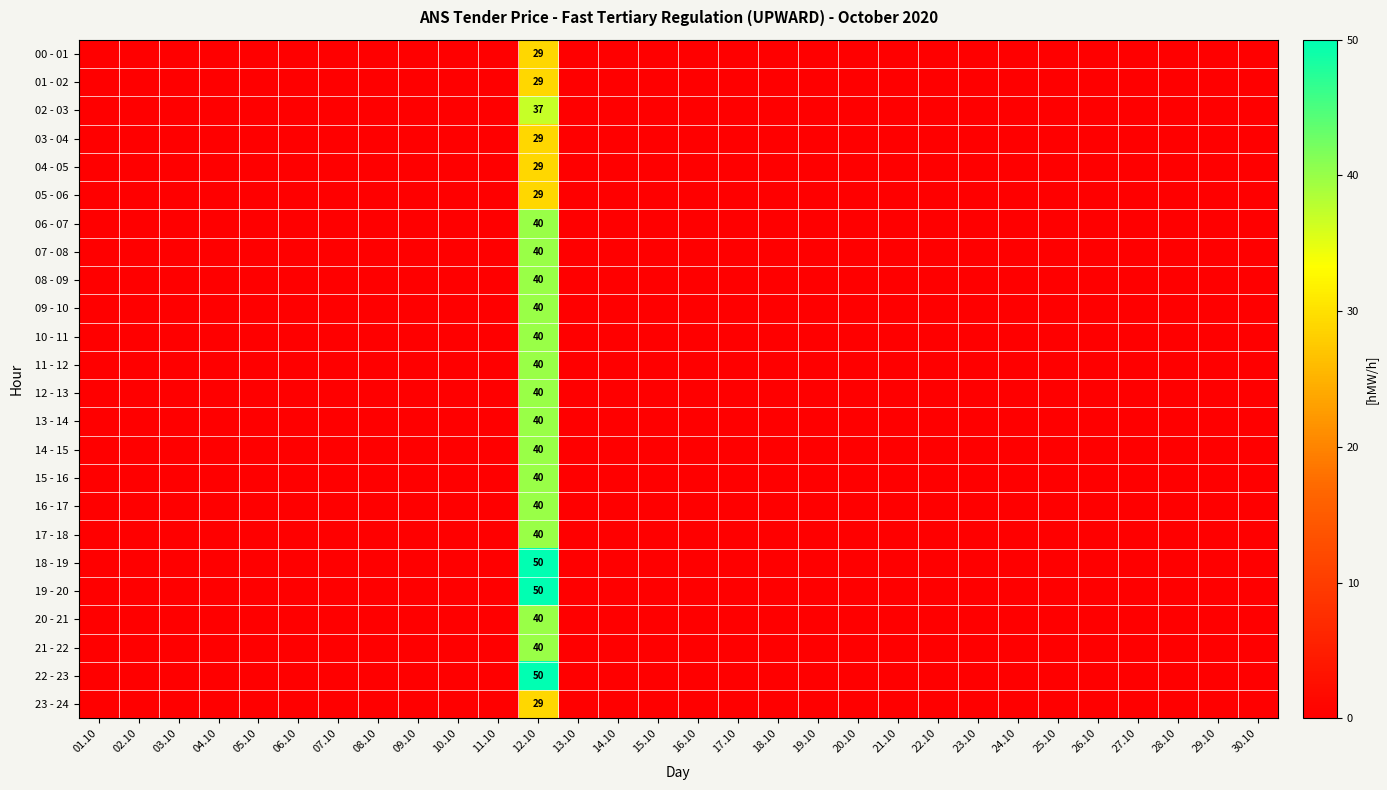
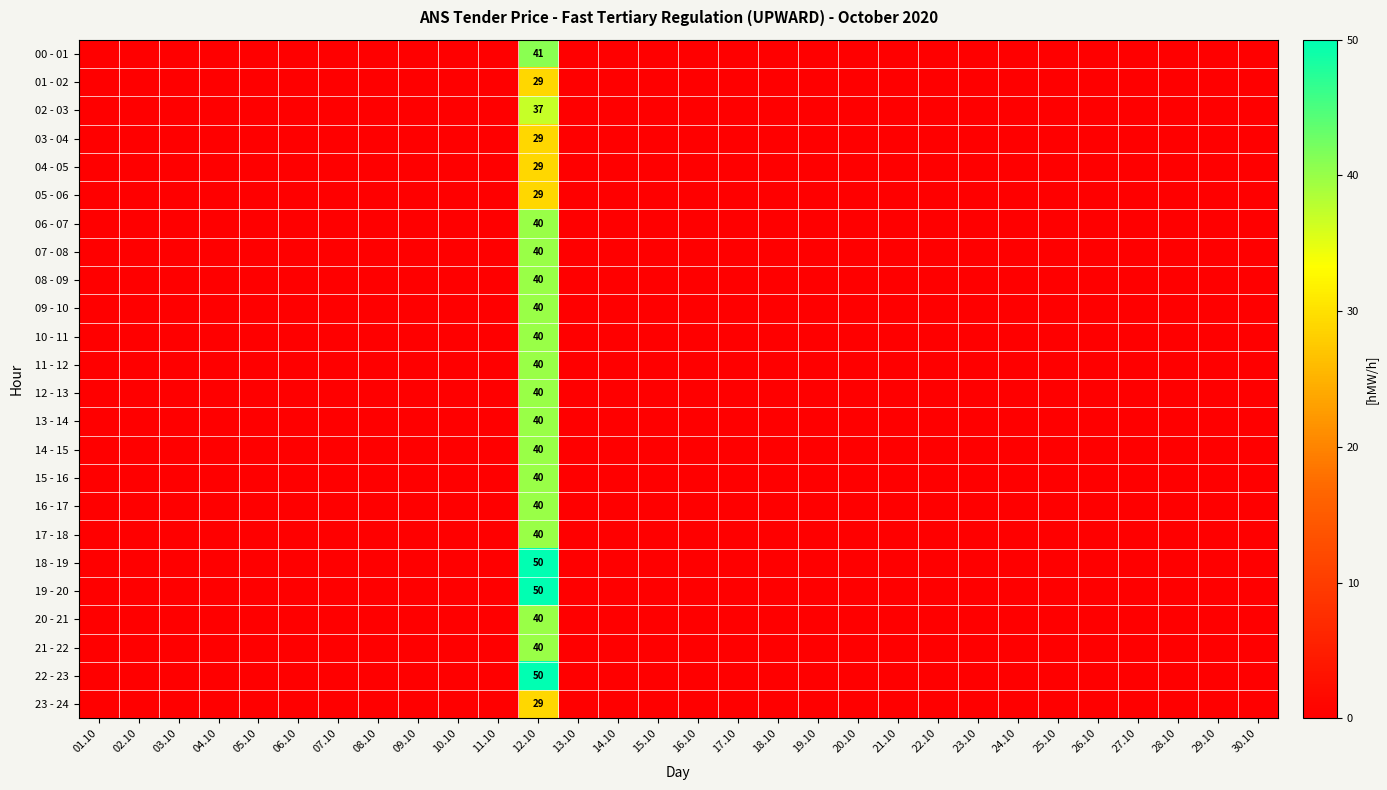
00 - 01, 12.10: 29 -> 41
